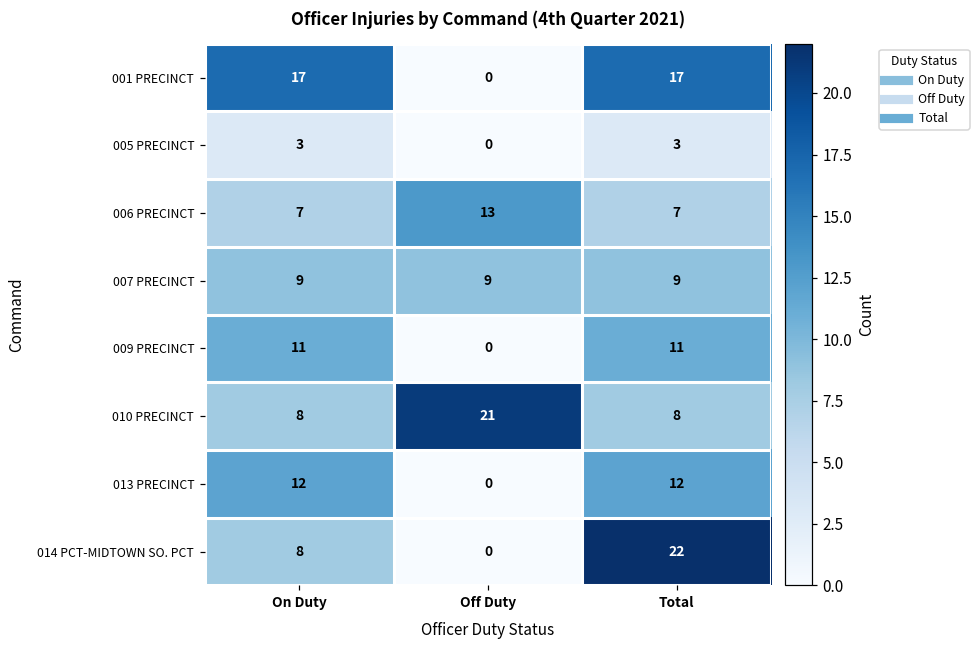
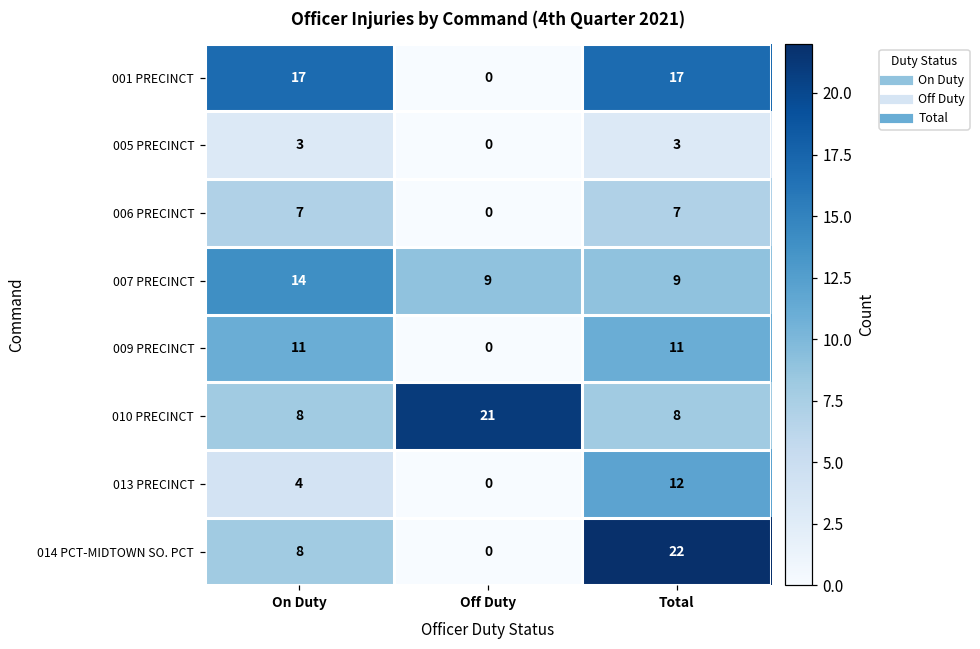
006 PRECINCT, Off Duty: 13 -> 0
007 PRECINCT, On Duty: 9 -> 14
013 PRECINCT, On Duty: 12 -> 4
